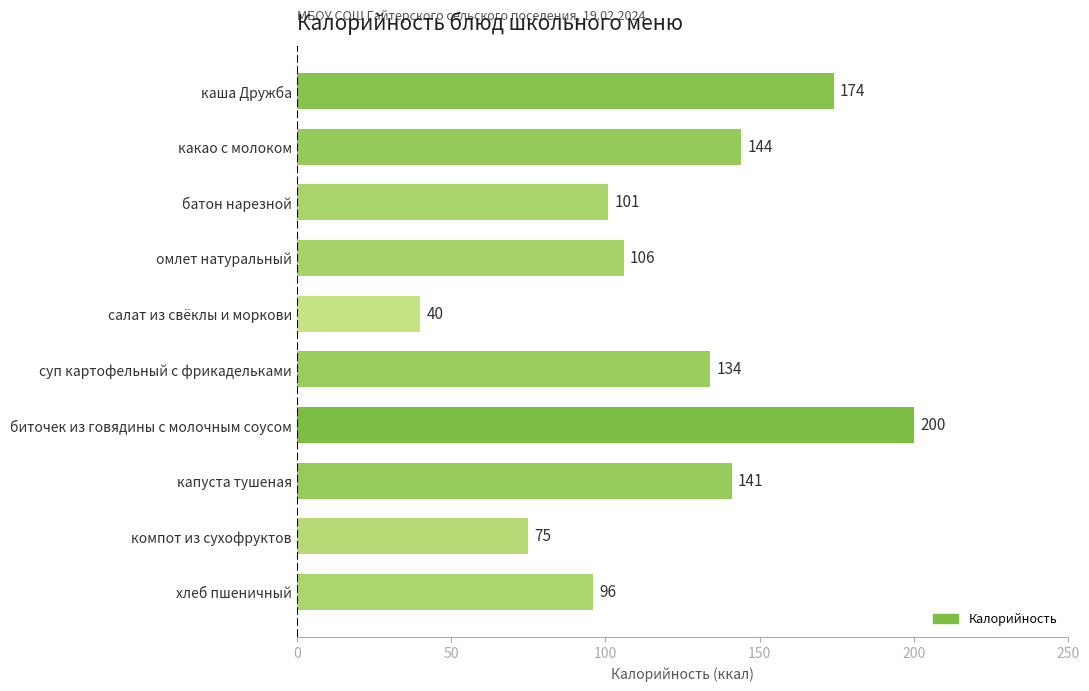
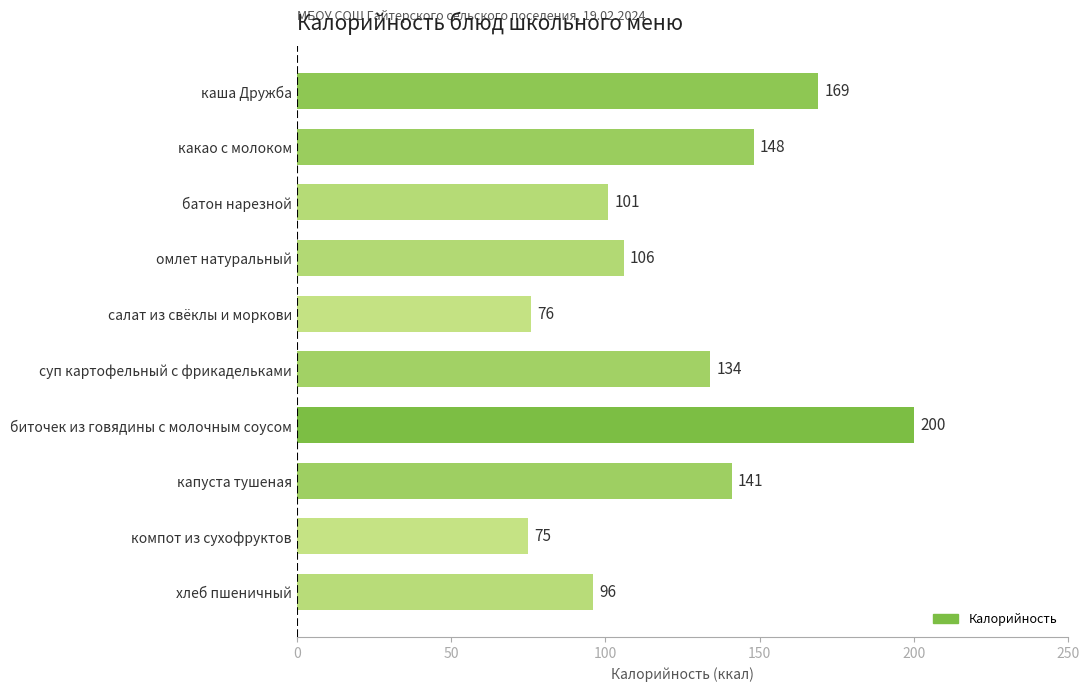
каша Дружба: 174 -> 169
какао с молоком: 144 -> 148
салат из свёклы и моркови: 40 -> 76
